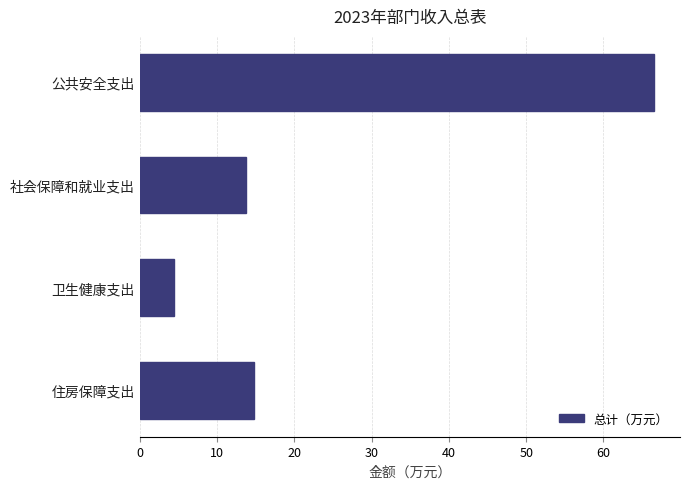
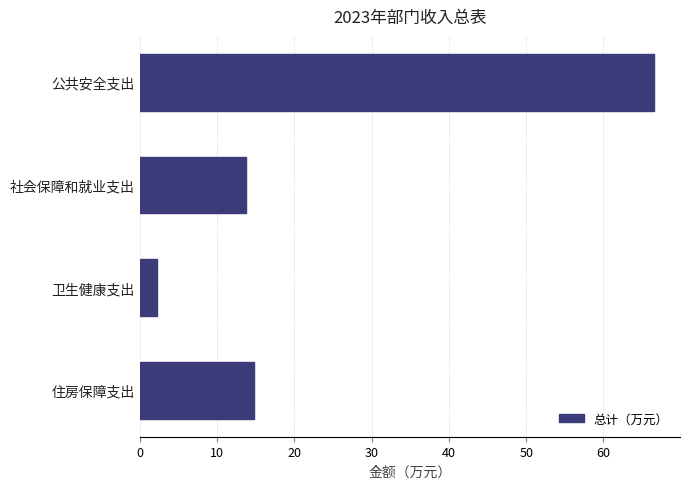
卫生健康支出: 4 -> 2
